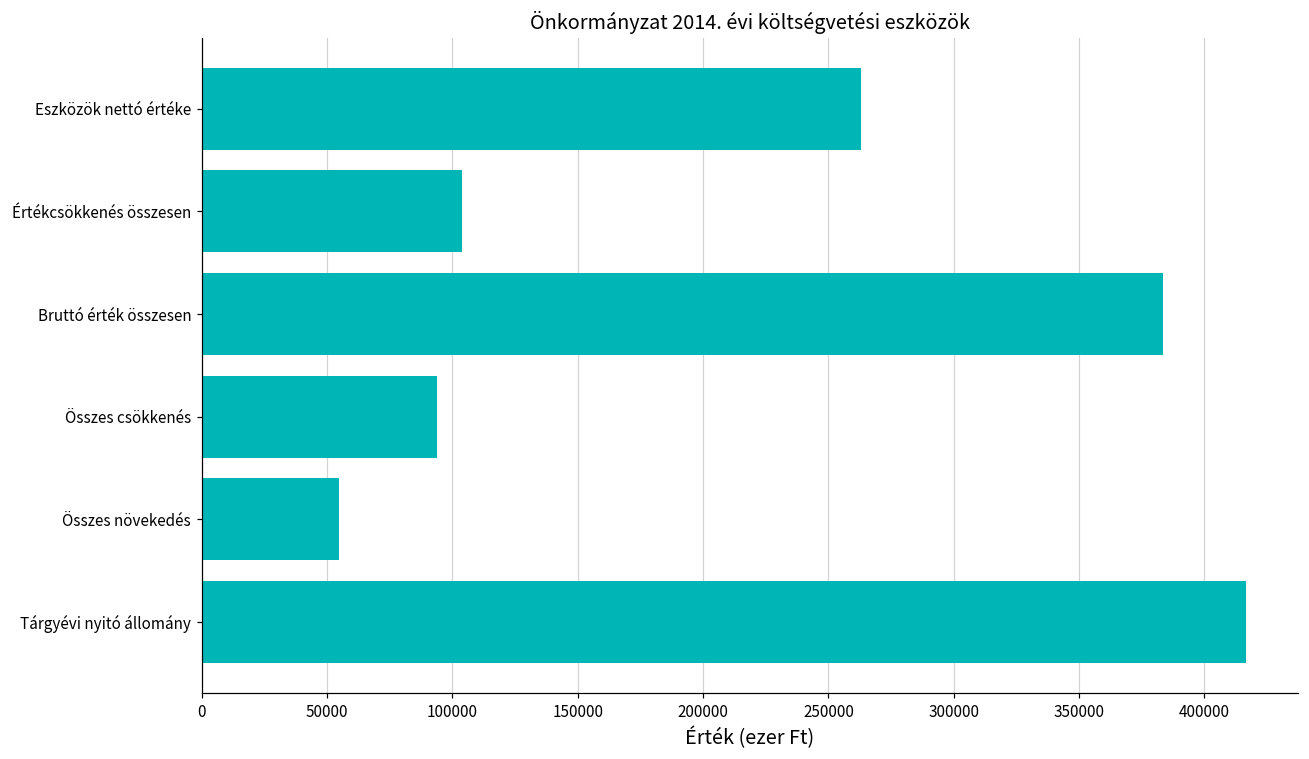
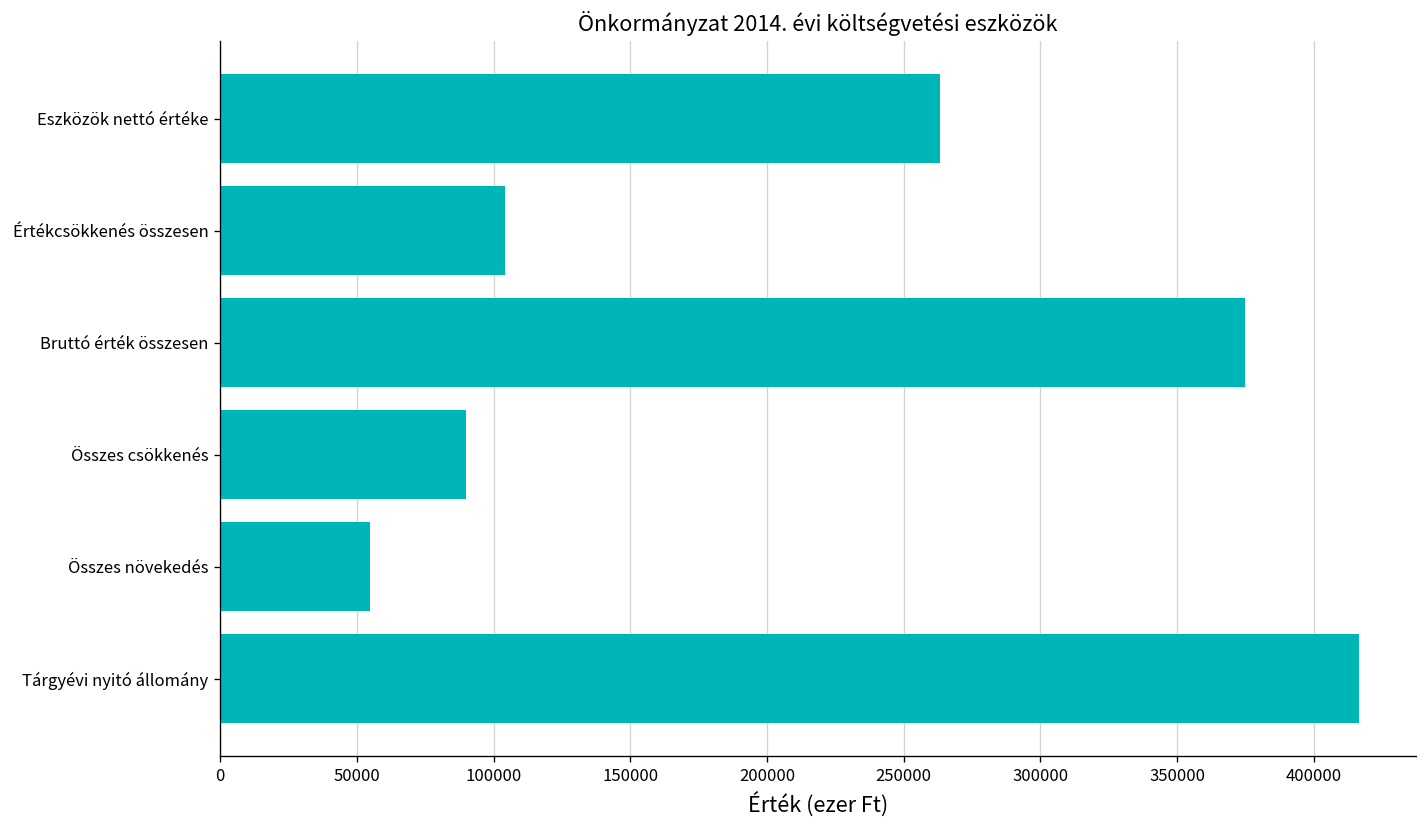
Bruttó érték összesen: 383000 -> 375000
Összes csökkenés: 94000 -> 90000
